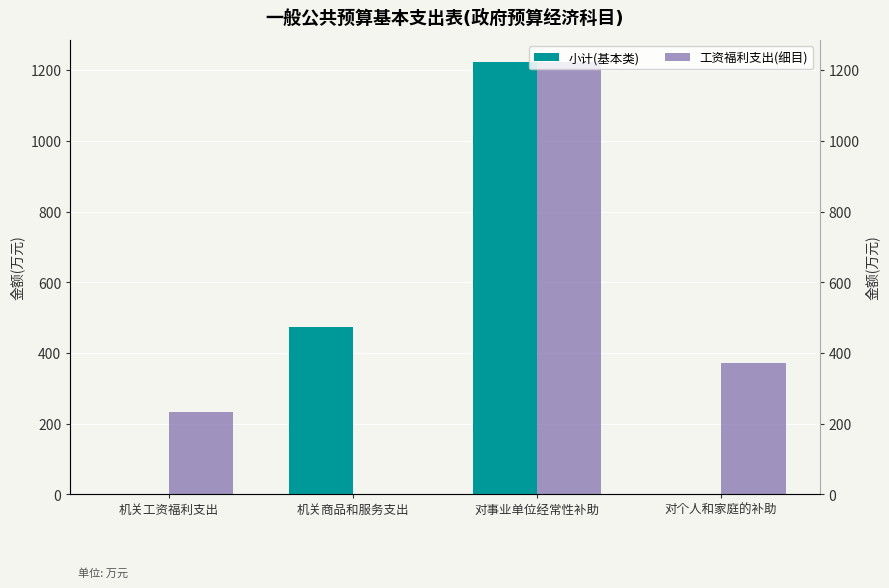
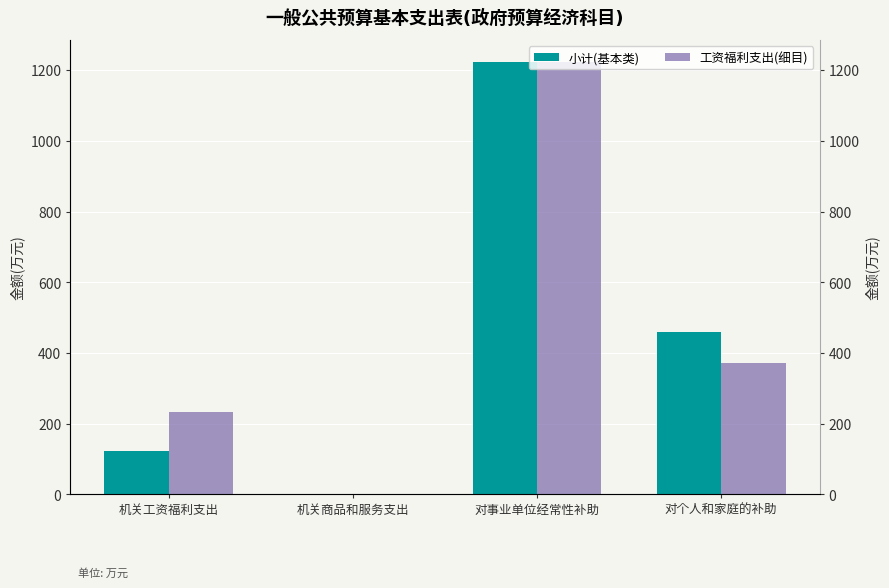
小计(基本类), 机关工资福利支出: 0 -> 120
小计(基本类), 机关商品和服务支出: 470 -> 0
小计(基本类), 对个人和家庭的补助: 0 -> 460
